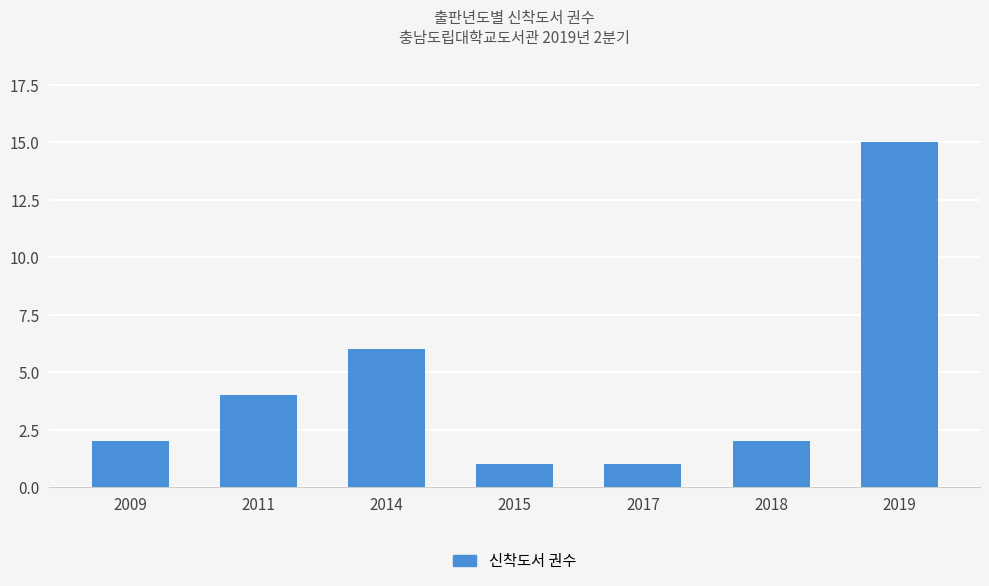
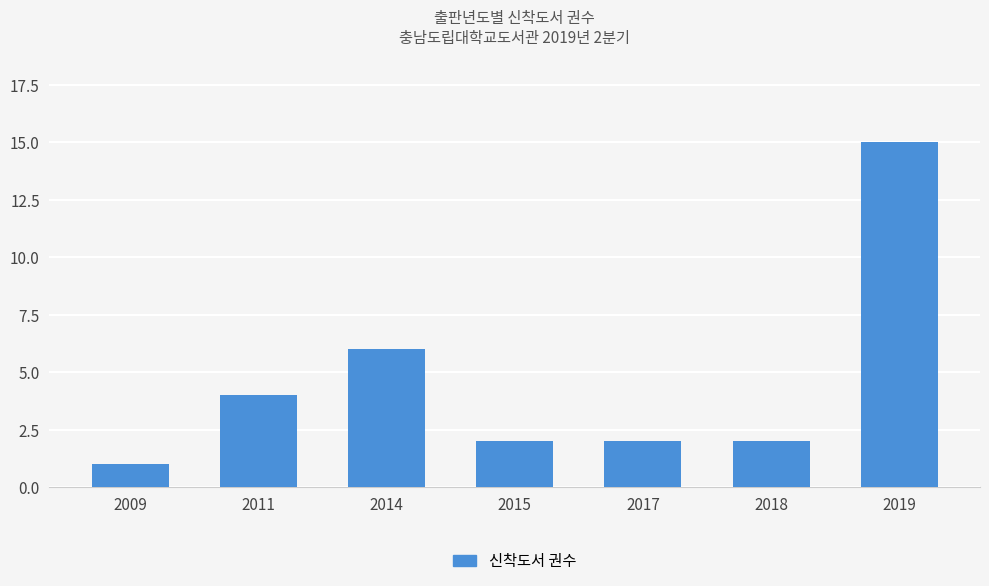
2009: 2 -> 1
2015: 1 -> 2
2017: 1 -> 2
